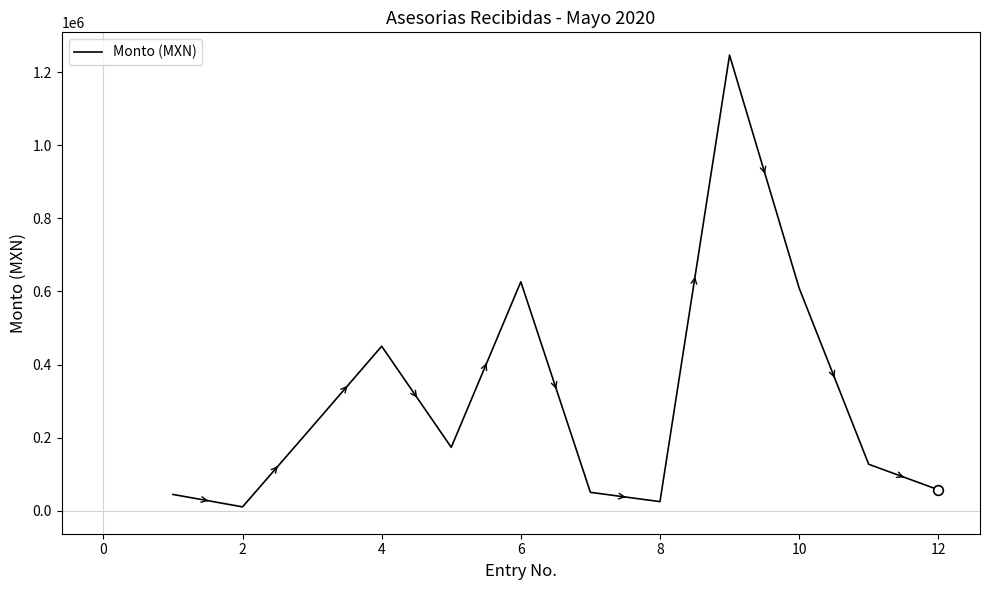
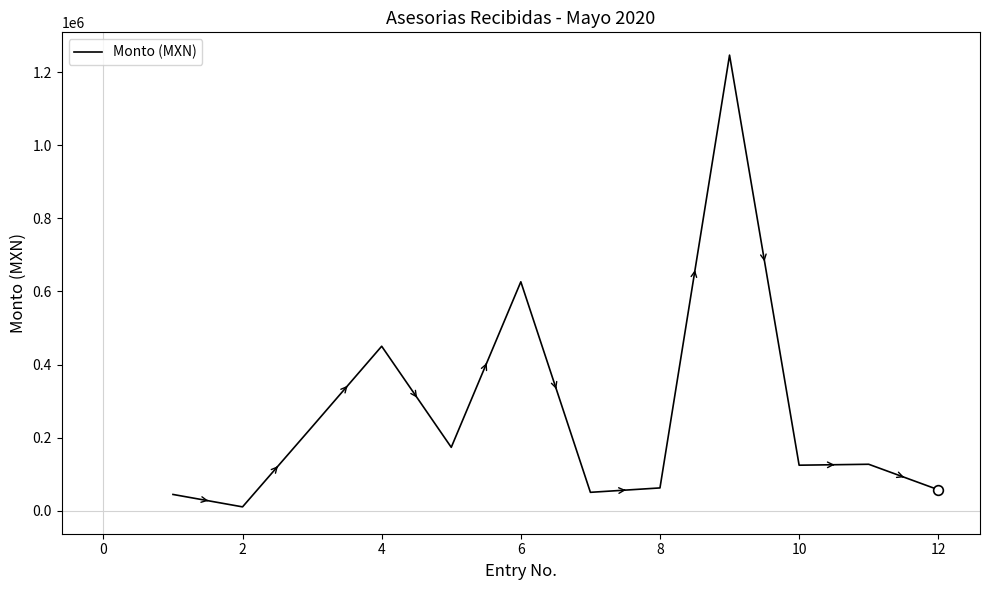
Monto (MXN), 8: 30000 -> 60000
Monto (MXN), 10: 610000 -> 130000
